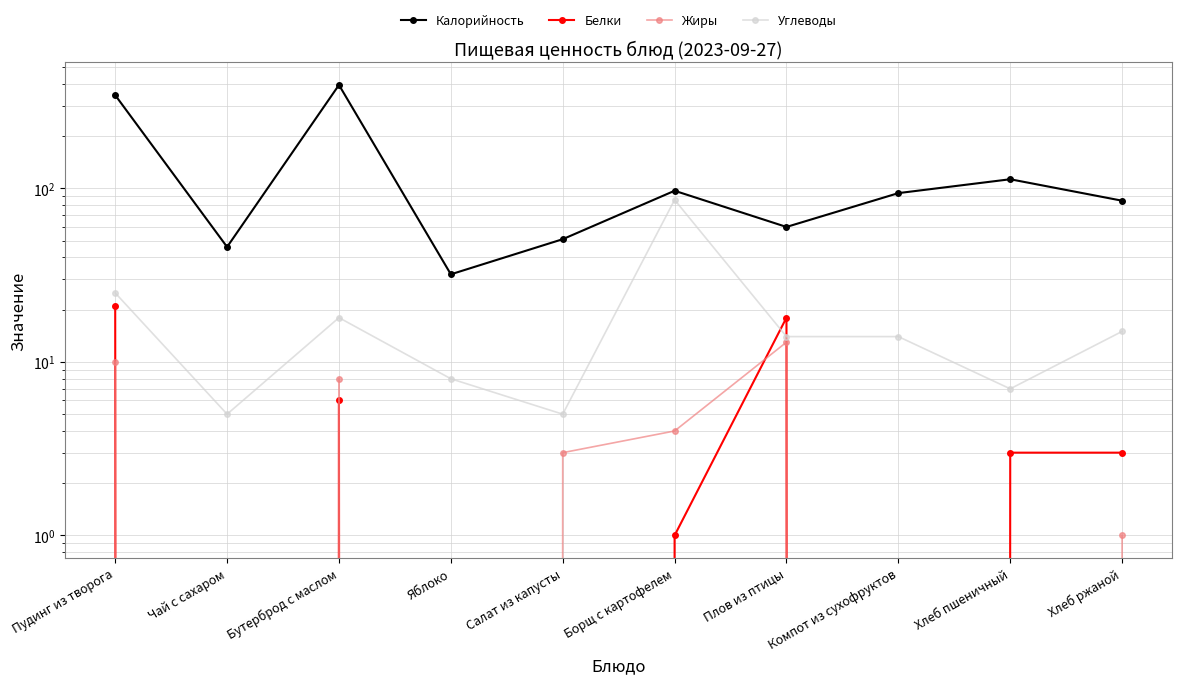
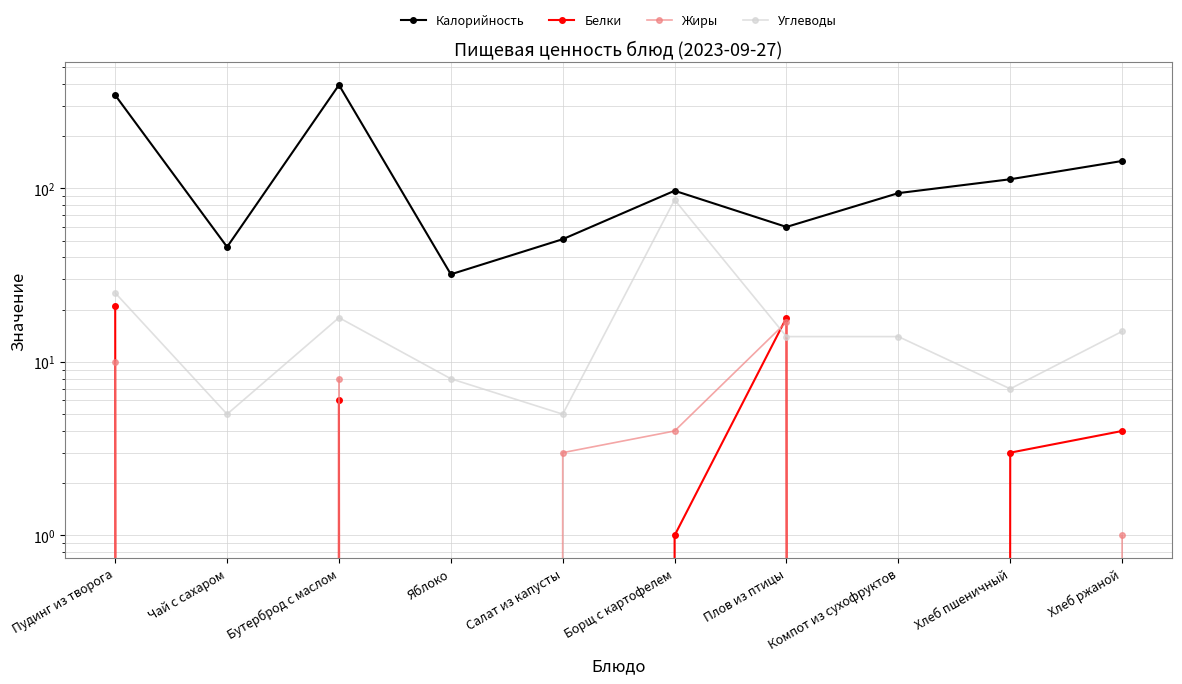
Жиры, Плов из птицы: 13 -> 17
Калорийность, Хлеб ржаной: 90 -> 140
Белки, Хлеб ржаной: 3 -> 4
